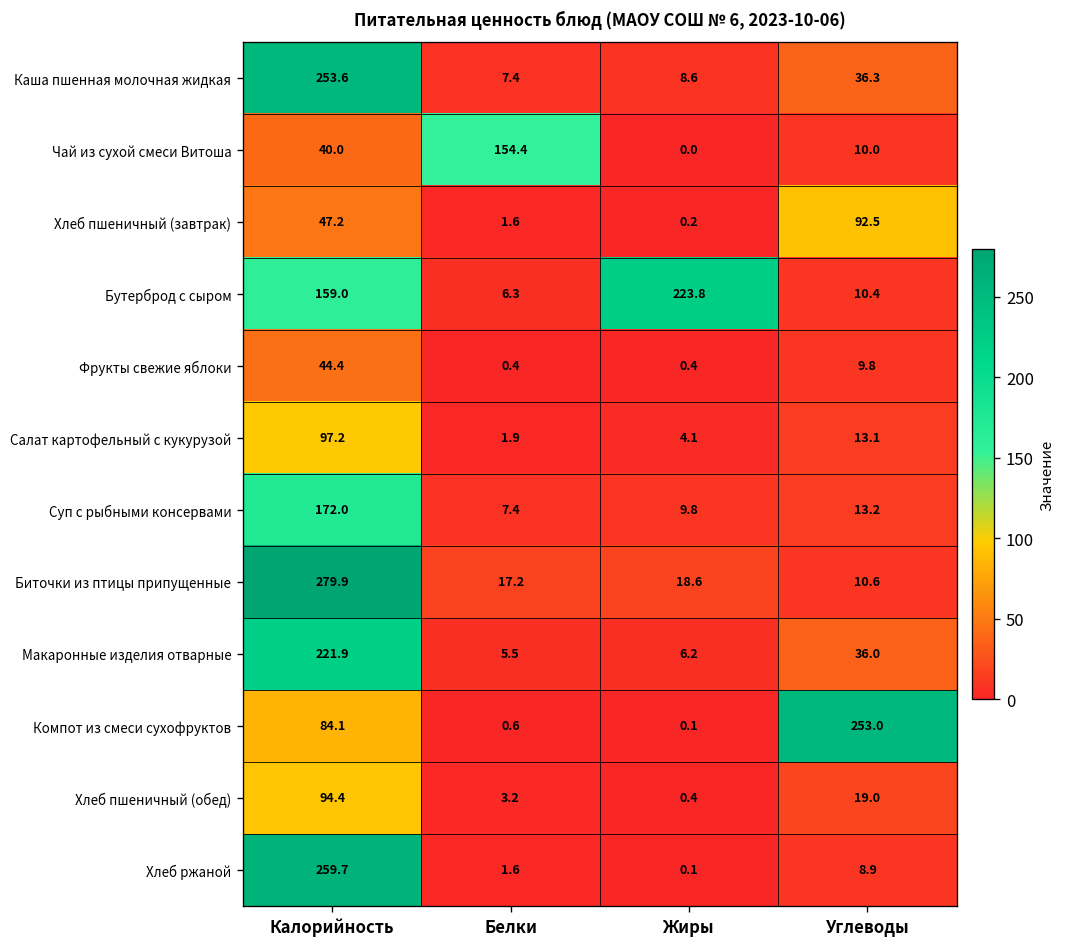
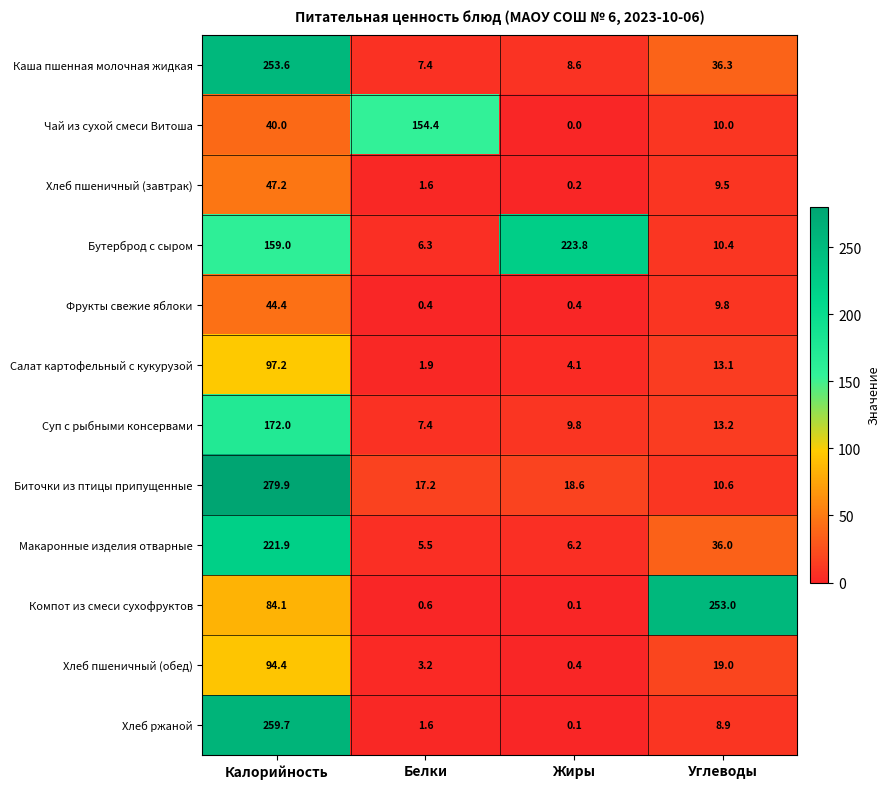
Хлеб пшеничный (завтрак), Углеводы: 92.5 -> 9.5
